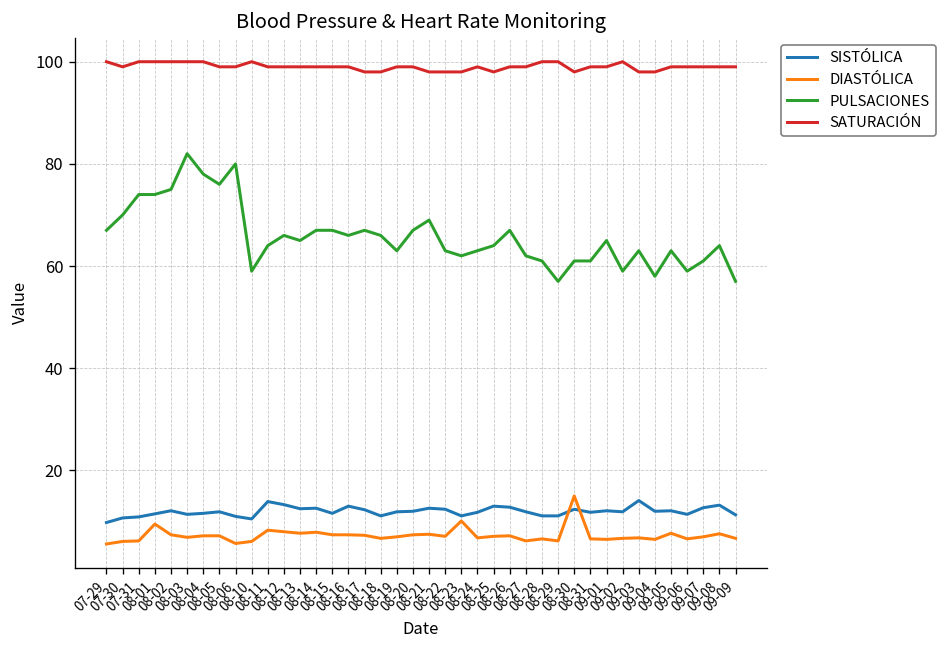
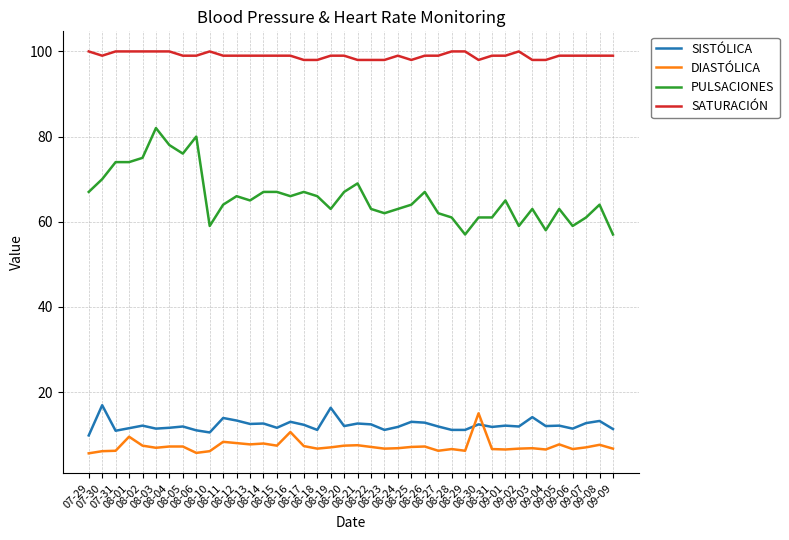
SISTÓLICA, 07-30: 11 -> 17
DIASTÓLICA, 08-16: 7 -> 11
SISTÓLICA, 08-19: 12 -> 16
DIASTÓLICA, 08-23: 10 -> 7
